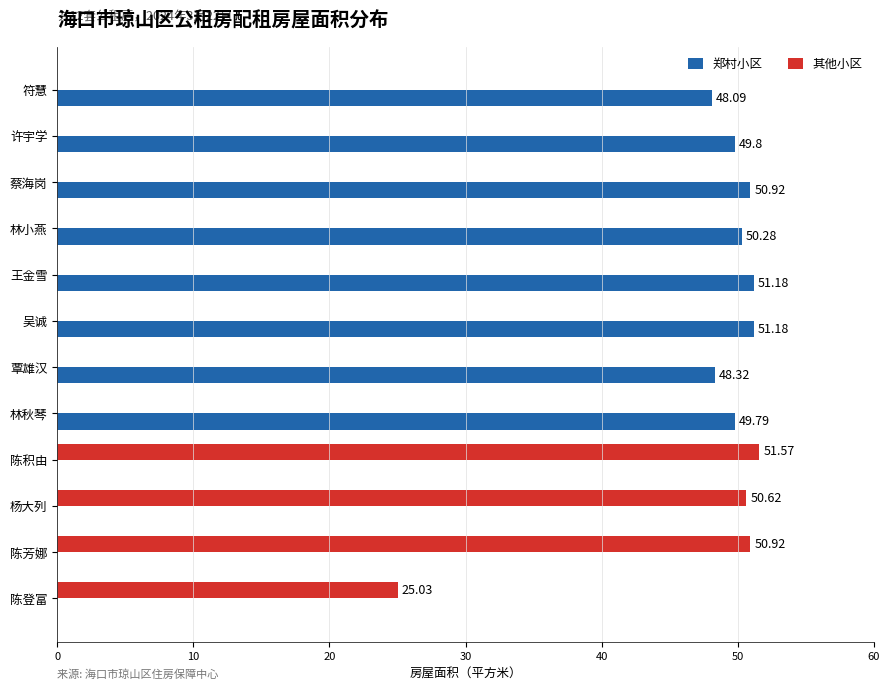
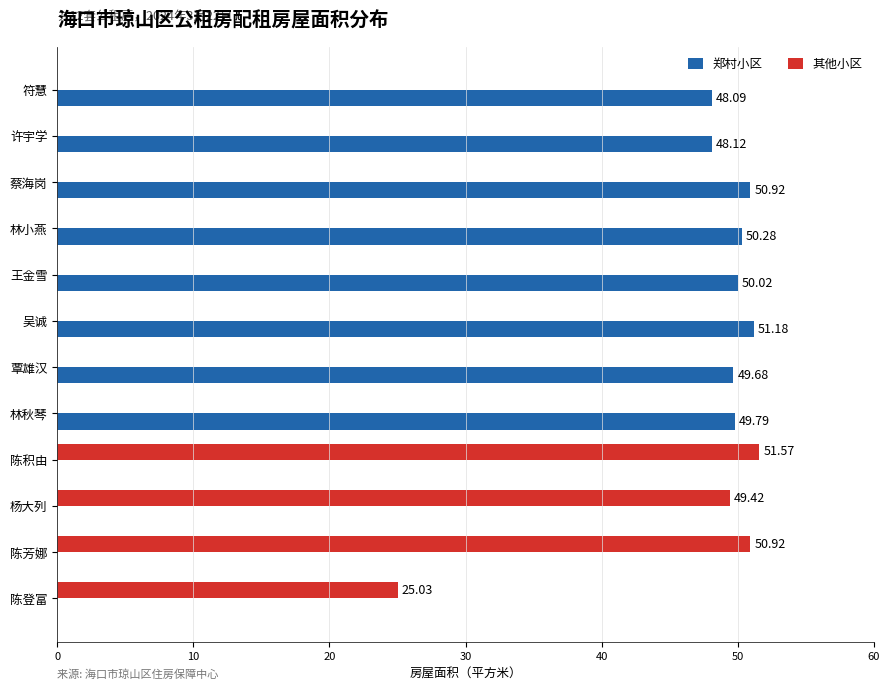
郑村小区, 许宇学: 49.8 -> 48.12
郑村小区, 王金雪: 51.18 -> 50.02
郑村小区, 覃雄汉: 48.32 -> 49.68
其他小区, 杨大列: 50.62 -> 49.42
